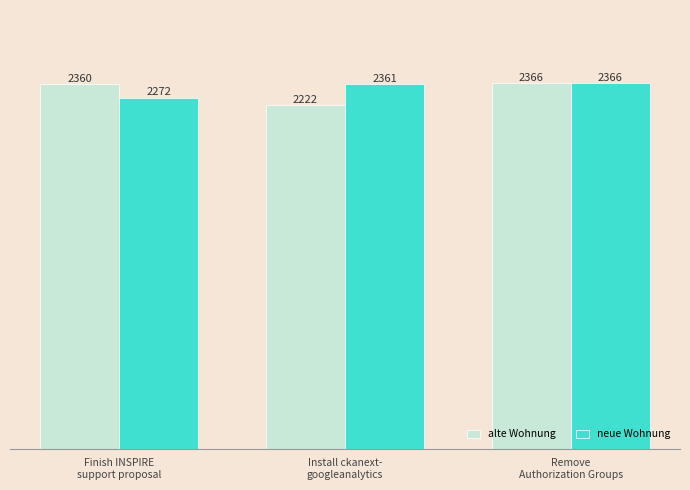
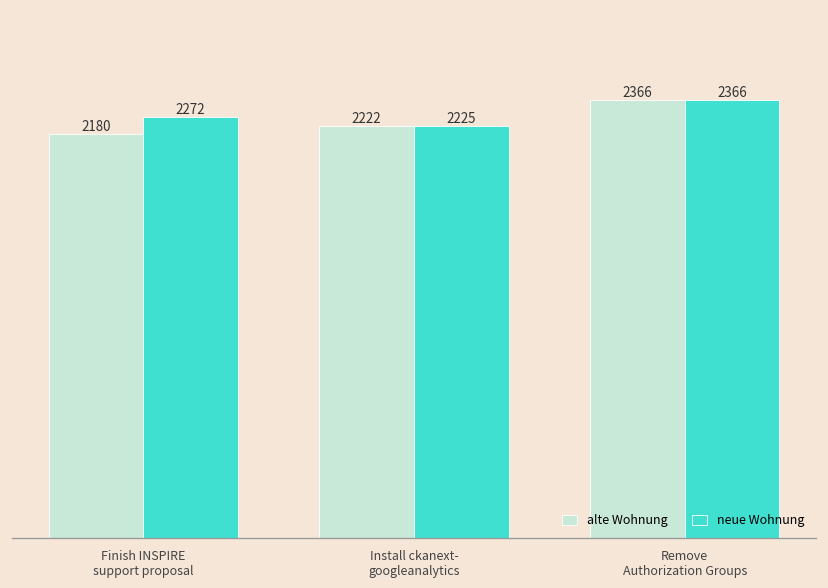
alte Wohnung, Finish INSPIRE support proposal: 2360 -> 2180
neue Wohnung, Install ckanext- googleanalytics: 2361 -> 2225
